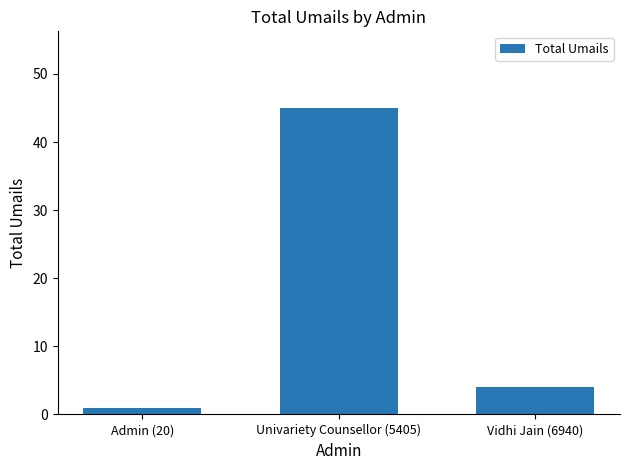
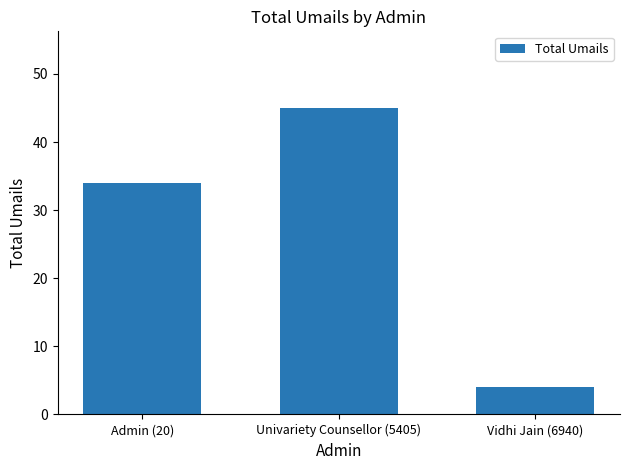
Admin (20): 1 -> 34
